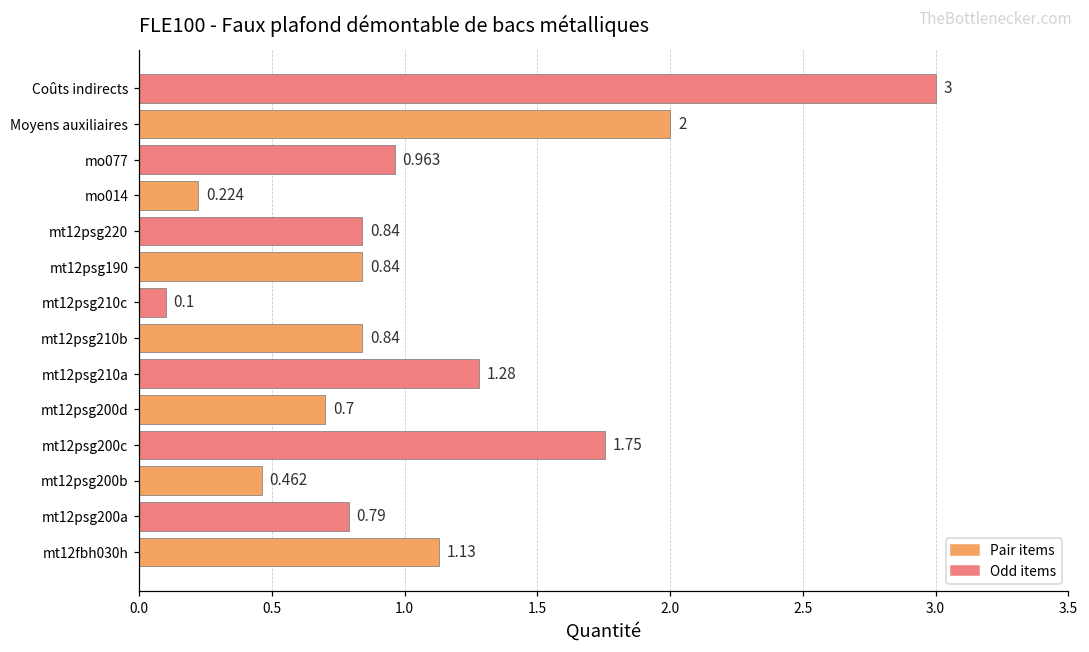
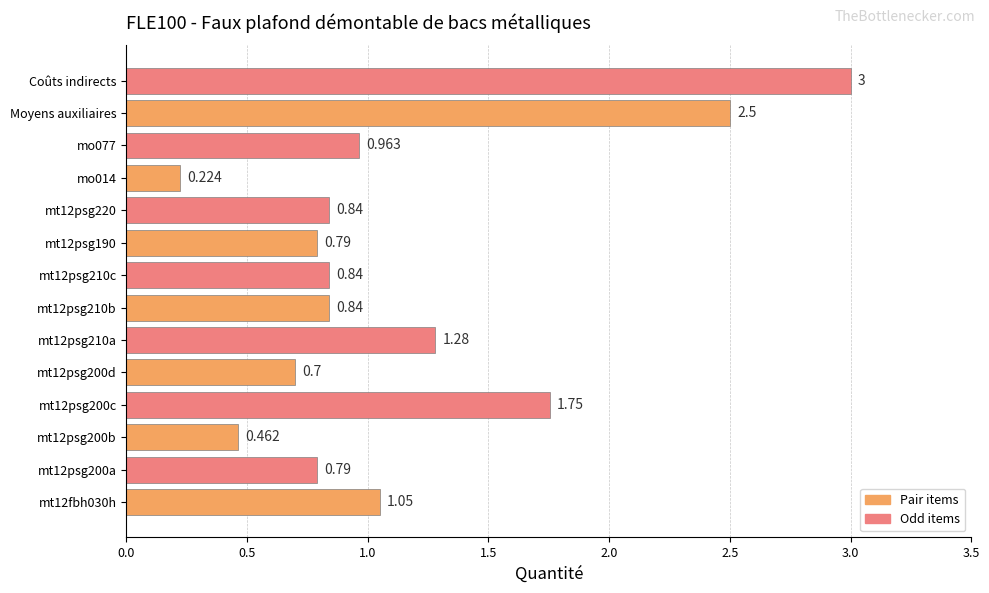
Moyens auxiliaires: 2 -> 2.5
mt12psg190: 0.84 -> 0.79
mt12psg210c: 0.1 -> 0.84
mt12fbh030h: 1.13 -> 1.05
